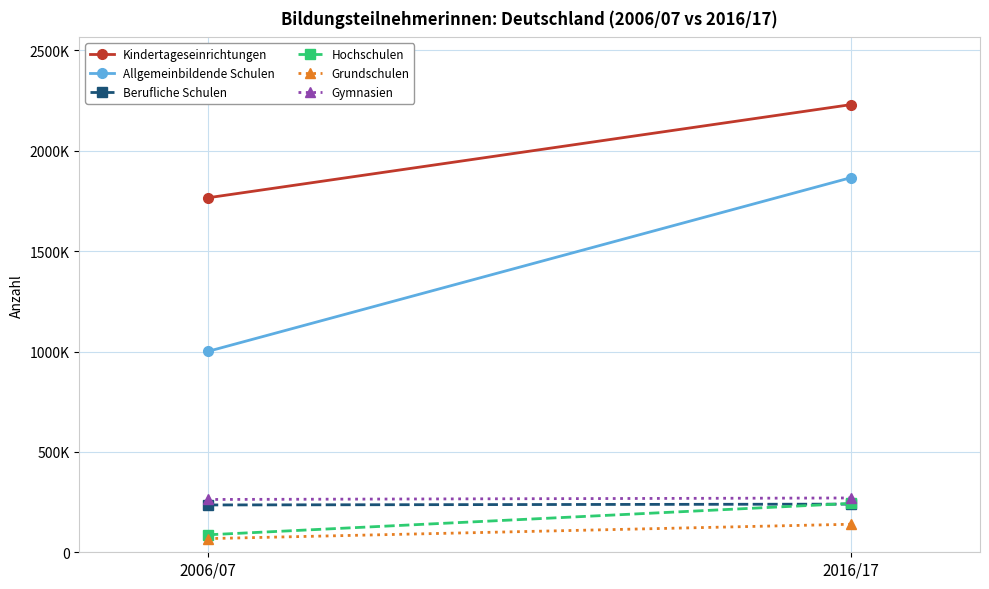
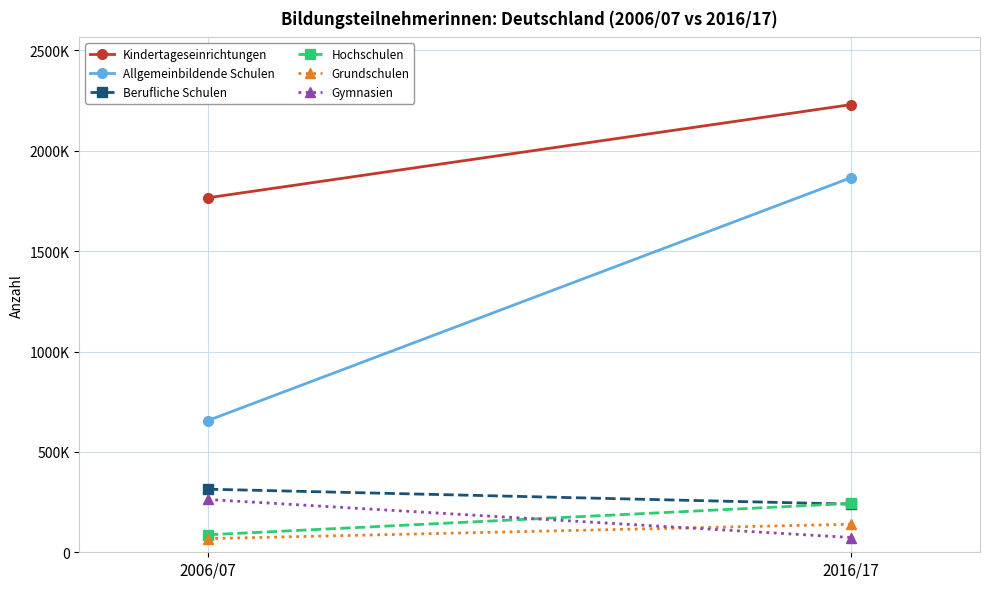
Allgemeinbildende Schulen, 2006/07: 1000000 -> 660000
Berufliche Schulen, 2006/07: 240000 -> 310000
Gymnasien, 2016/17: 270000 -> 70000
